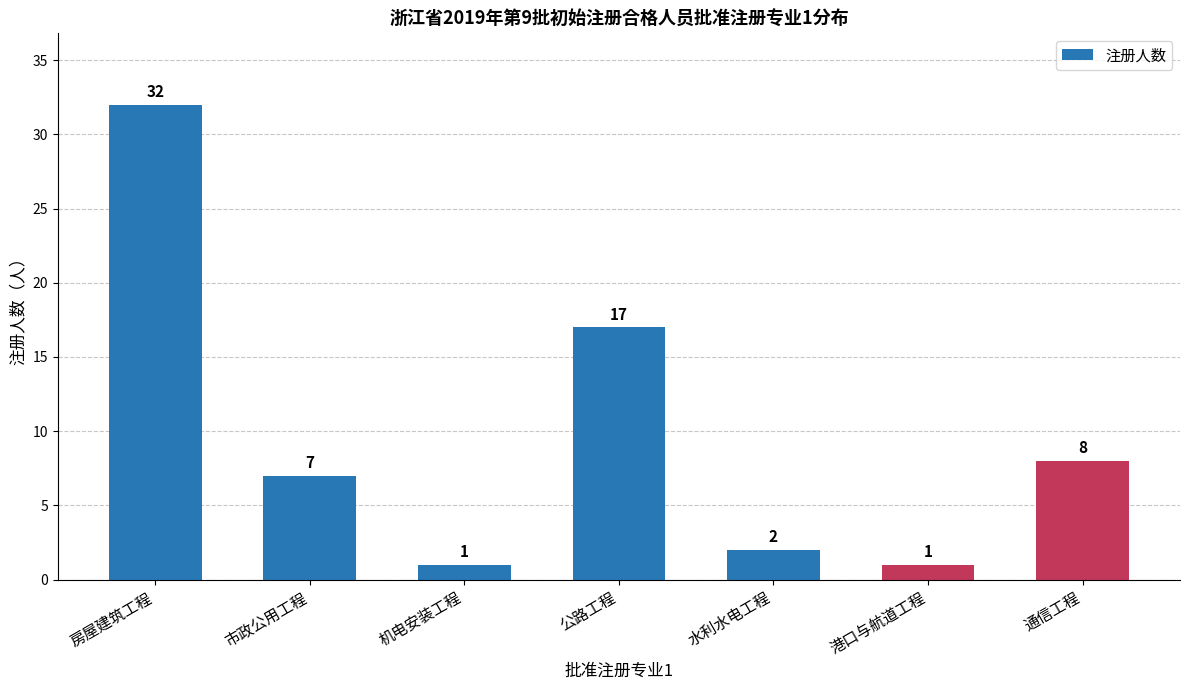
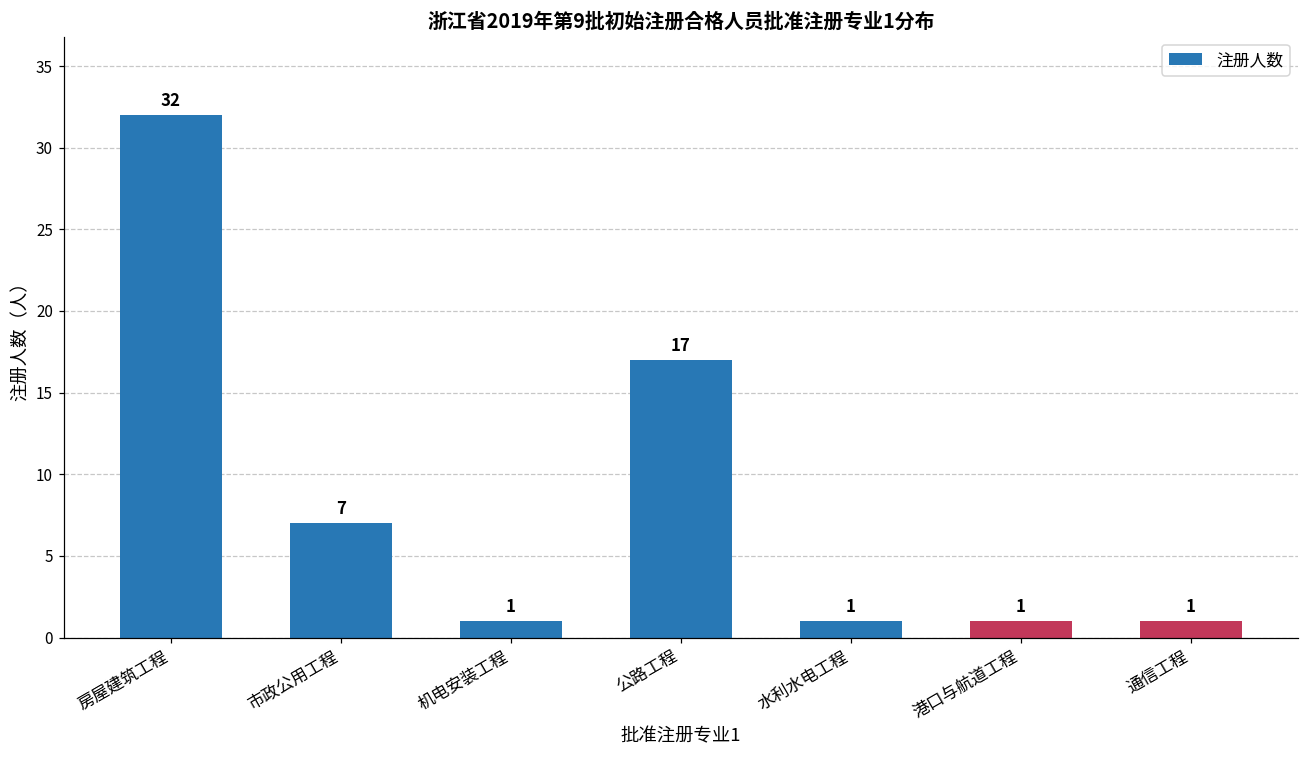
水利水电工程: 2 -> 1
通信工程: 8 -> 1
